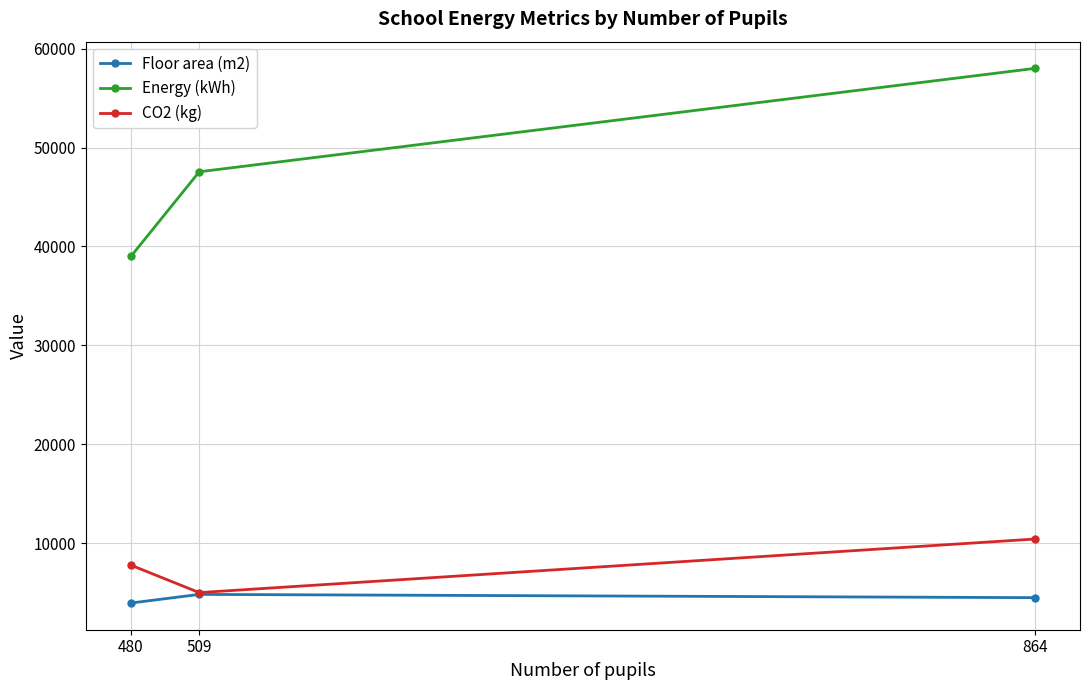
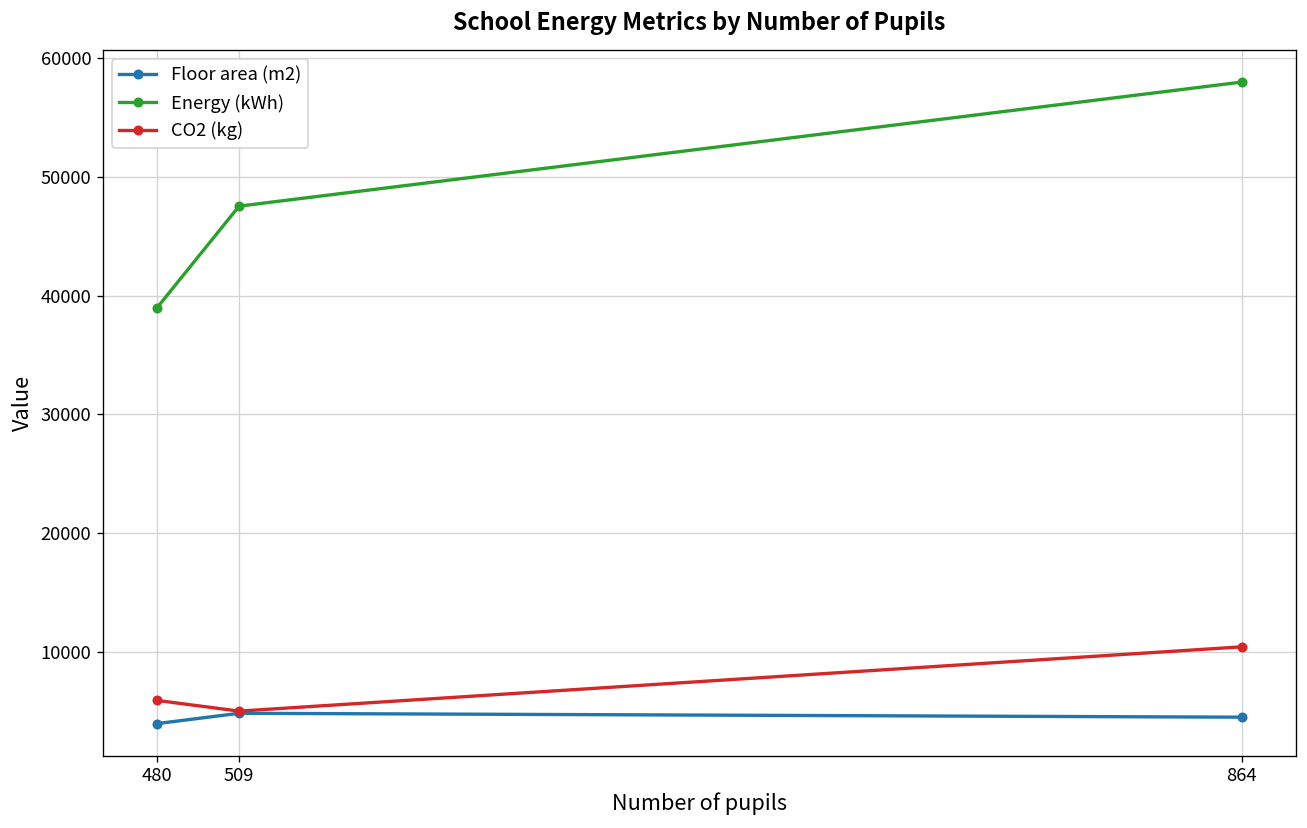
CO2 (kg), 480: 8000 -> 6000
